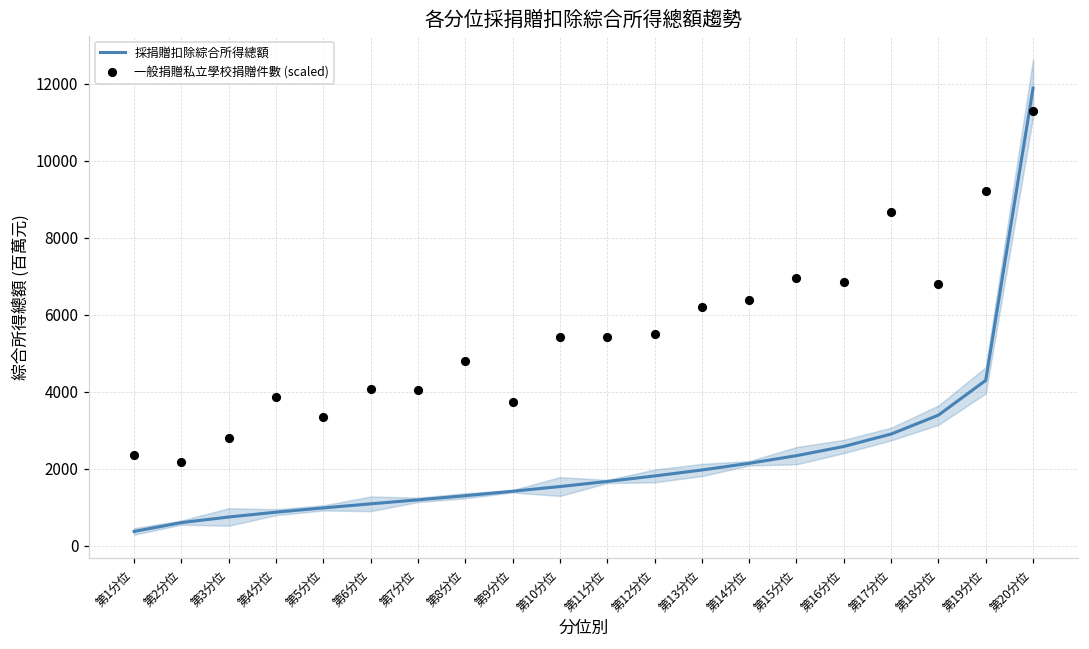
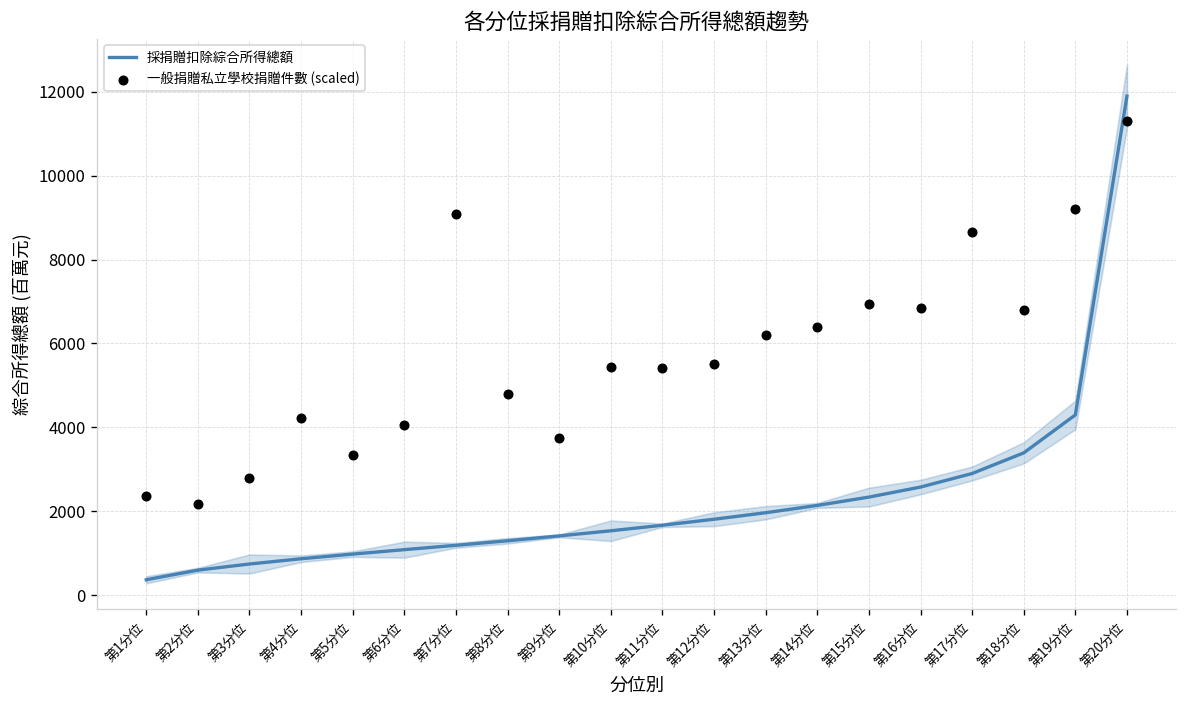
一般捐贈私立學校捐贈件數 (scaled), 第4分位: 3900 -> 4200
一般捐贈私立學校捐贈件數 (scaled), 第7分位: 4000 -> 9100
